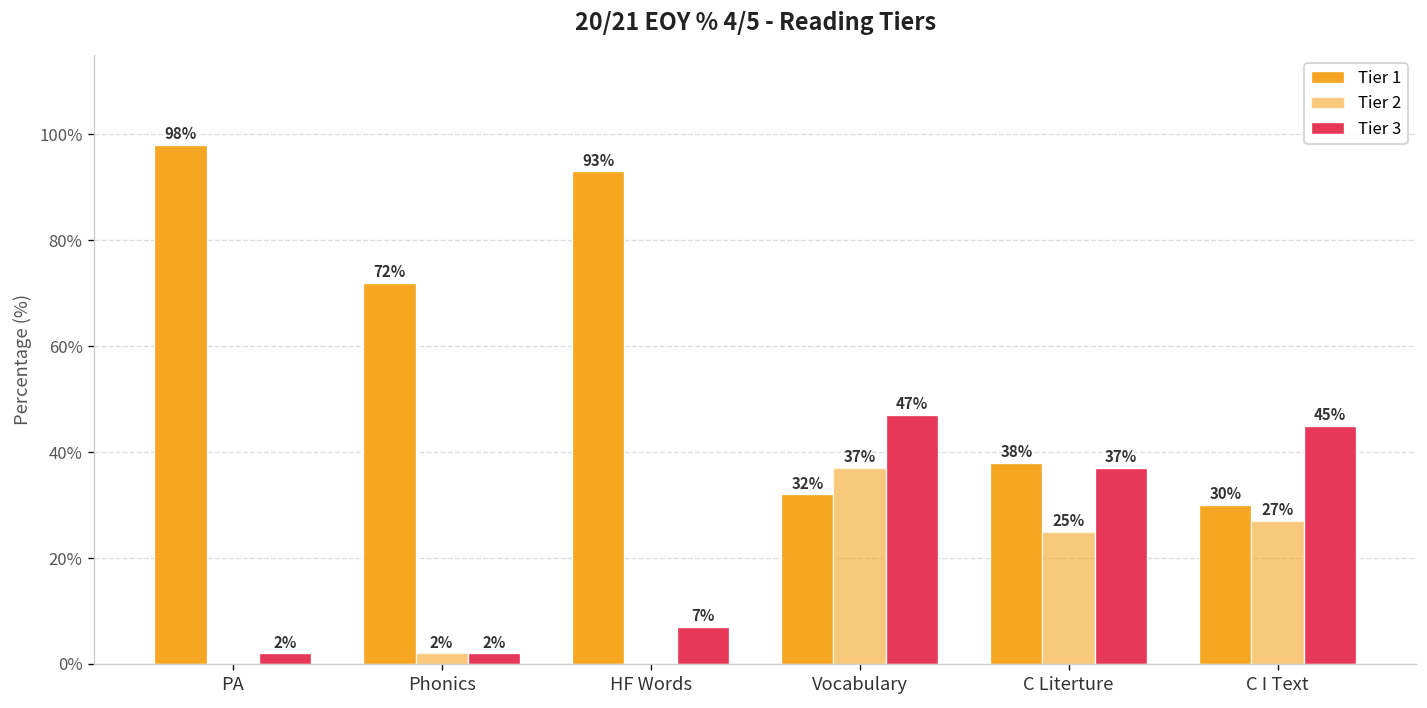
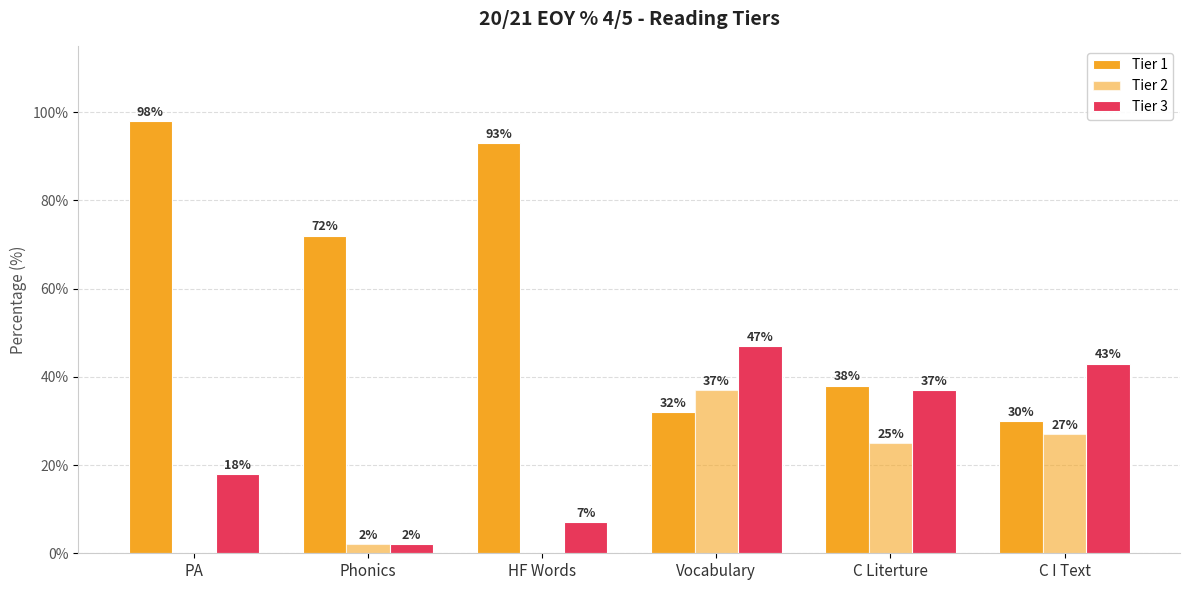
Tier 3, PA: 2% -> 18%
Tier 3, C I Text: 45% -> 43%
